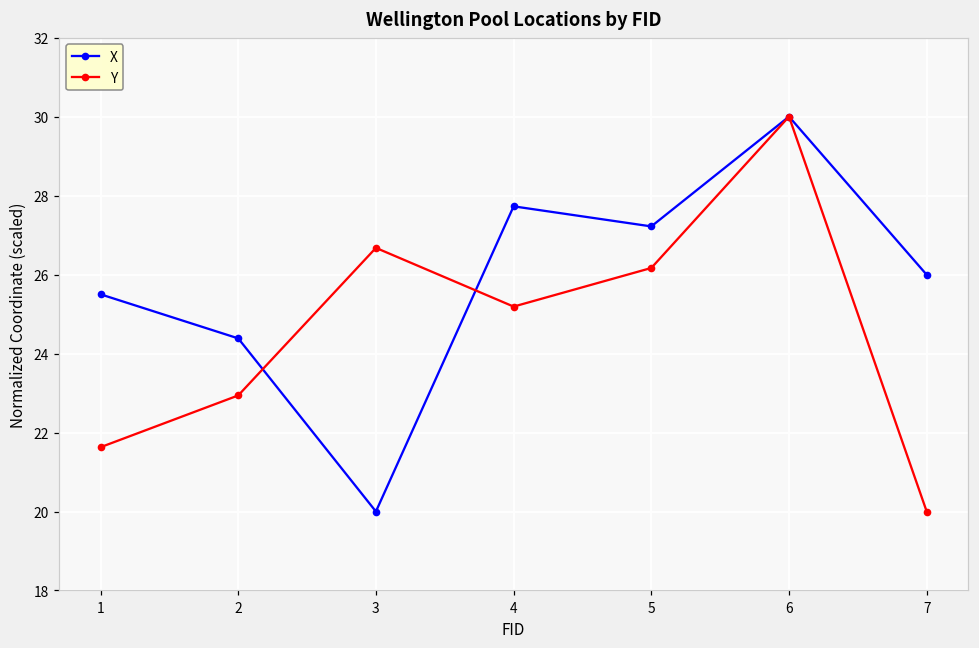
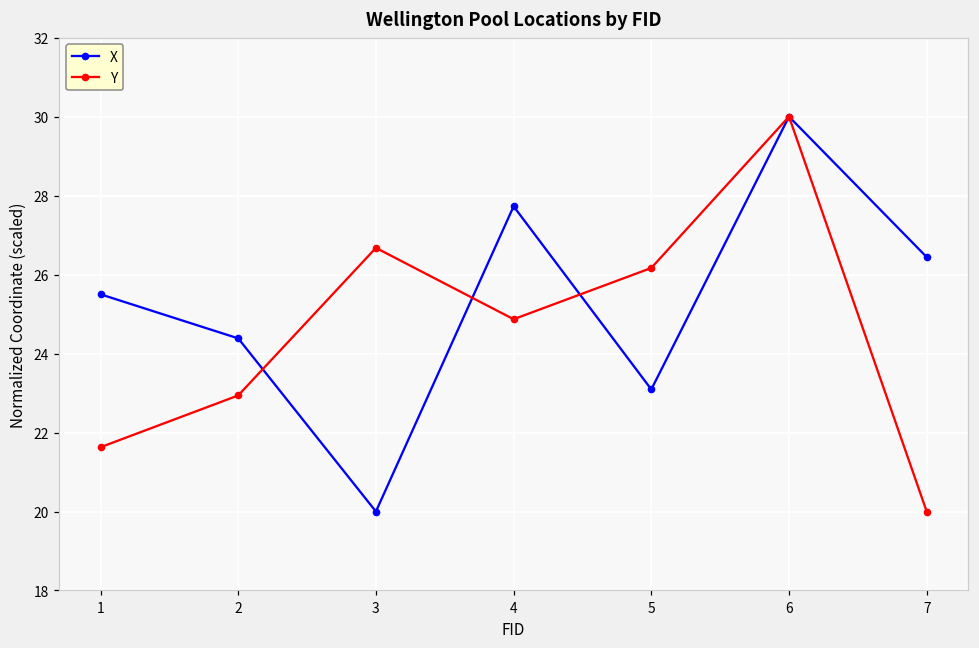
Y, 4: 25.2 -> 24.9
X, 5: 27.2 -> 23.1
X, 7: 26.0 -> 26.4
